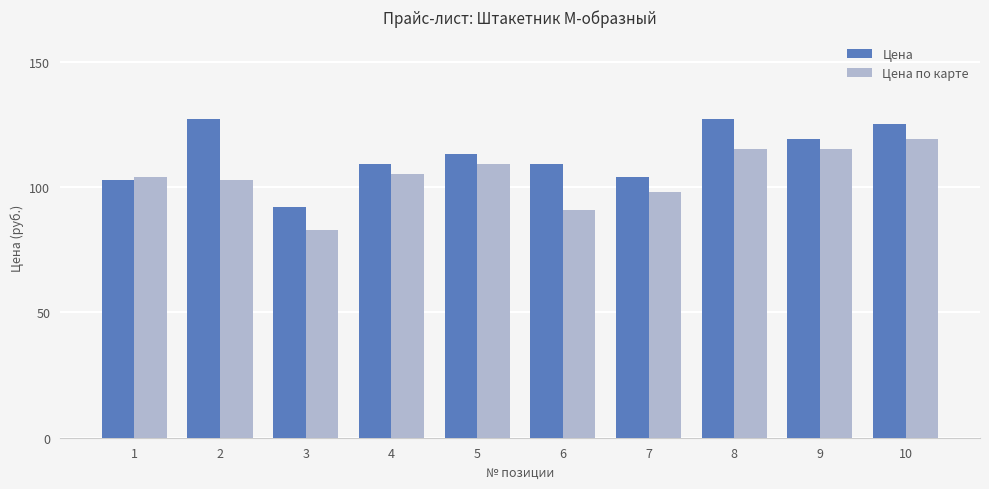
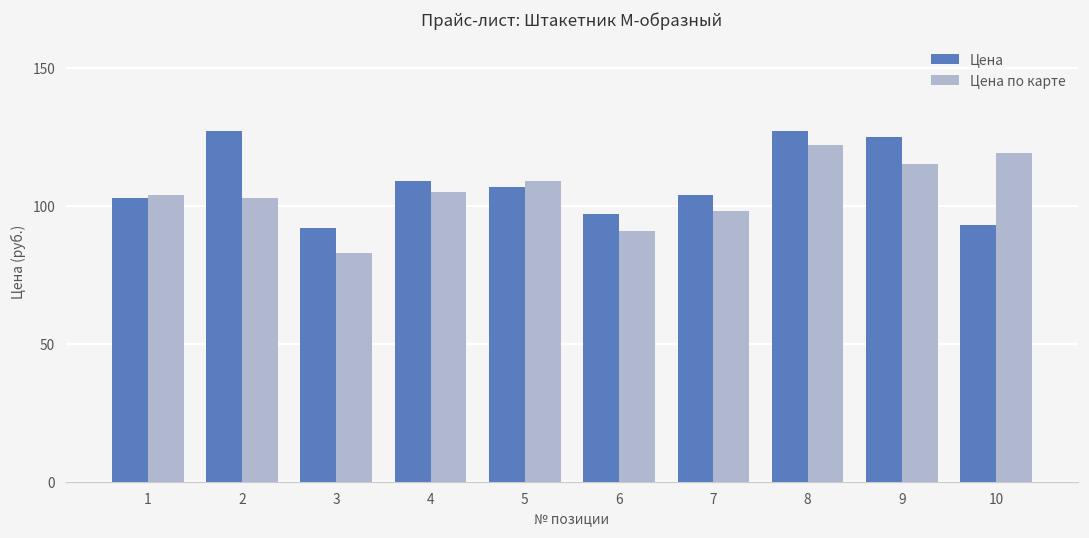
Цена, 5: 113 -> 107
Цена, 6: 109 -> 97
Цена по карте, 8: 115 -> 122
Цена, 9: 119 -> 125
Цена, 10: 125 -> 93
